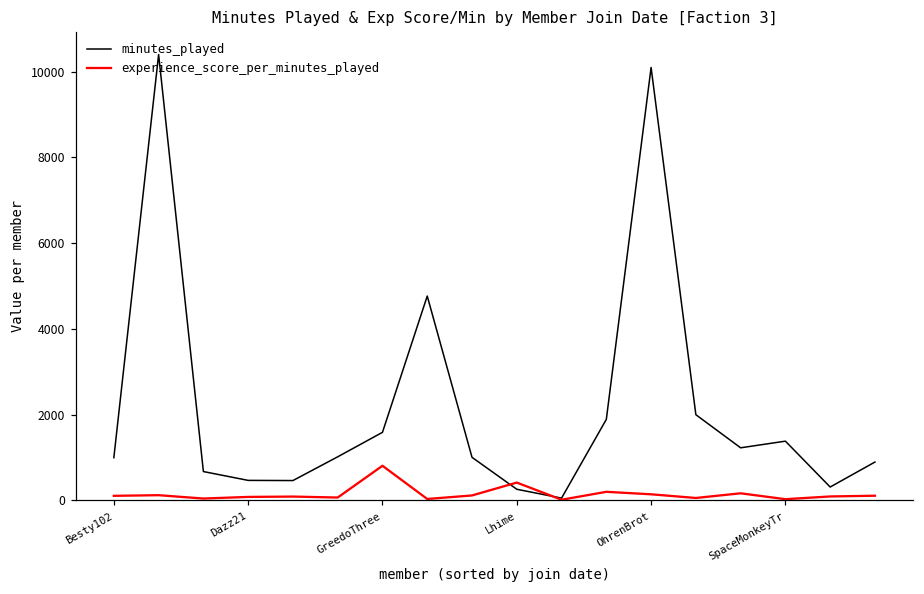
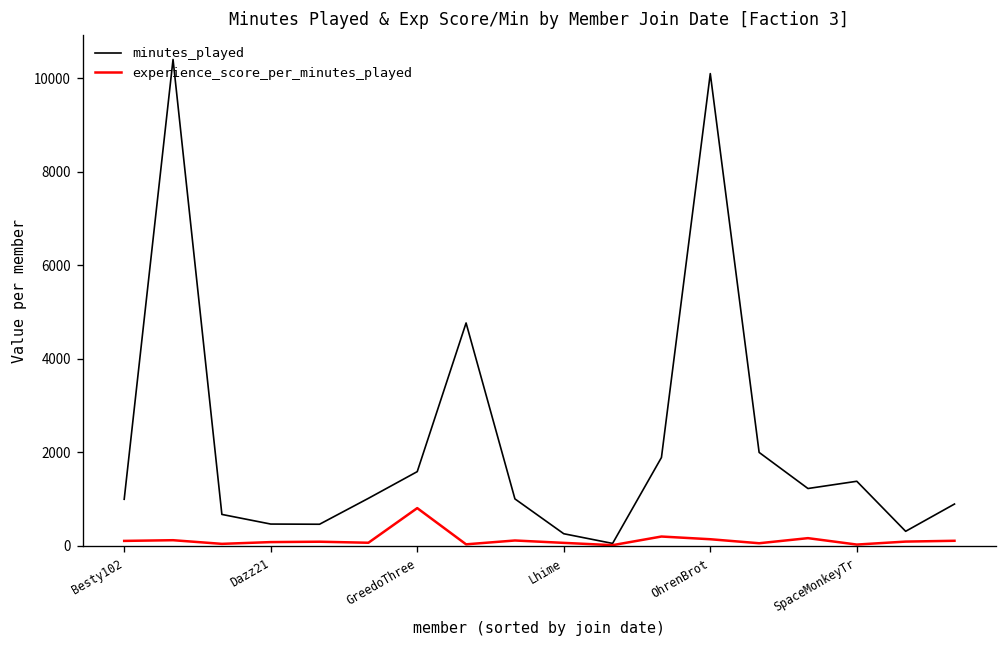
experience_score_per_minutes_played, Lhime: 400 -> 100
